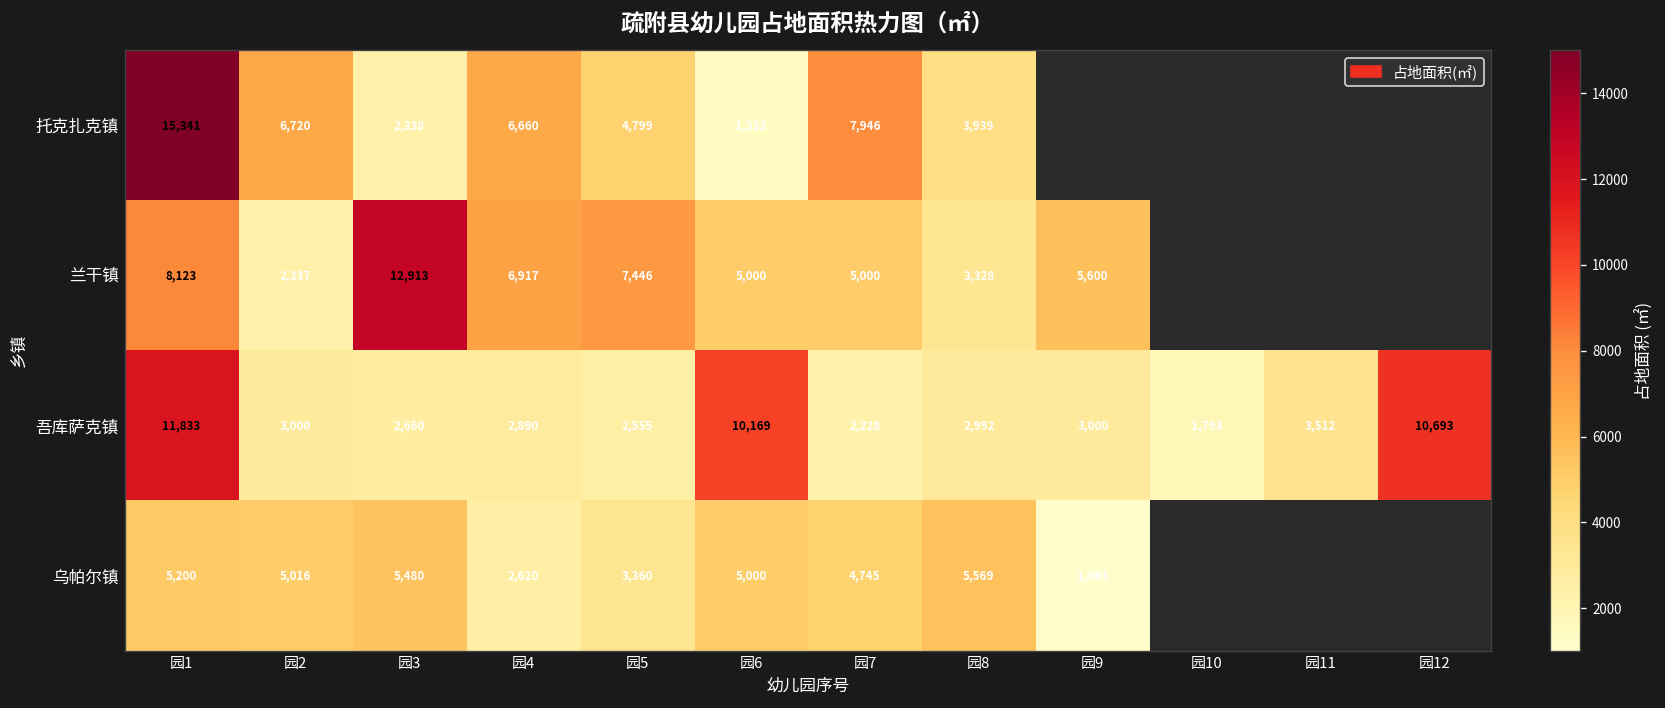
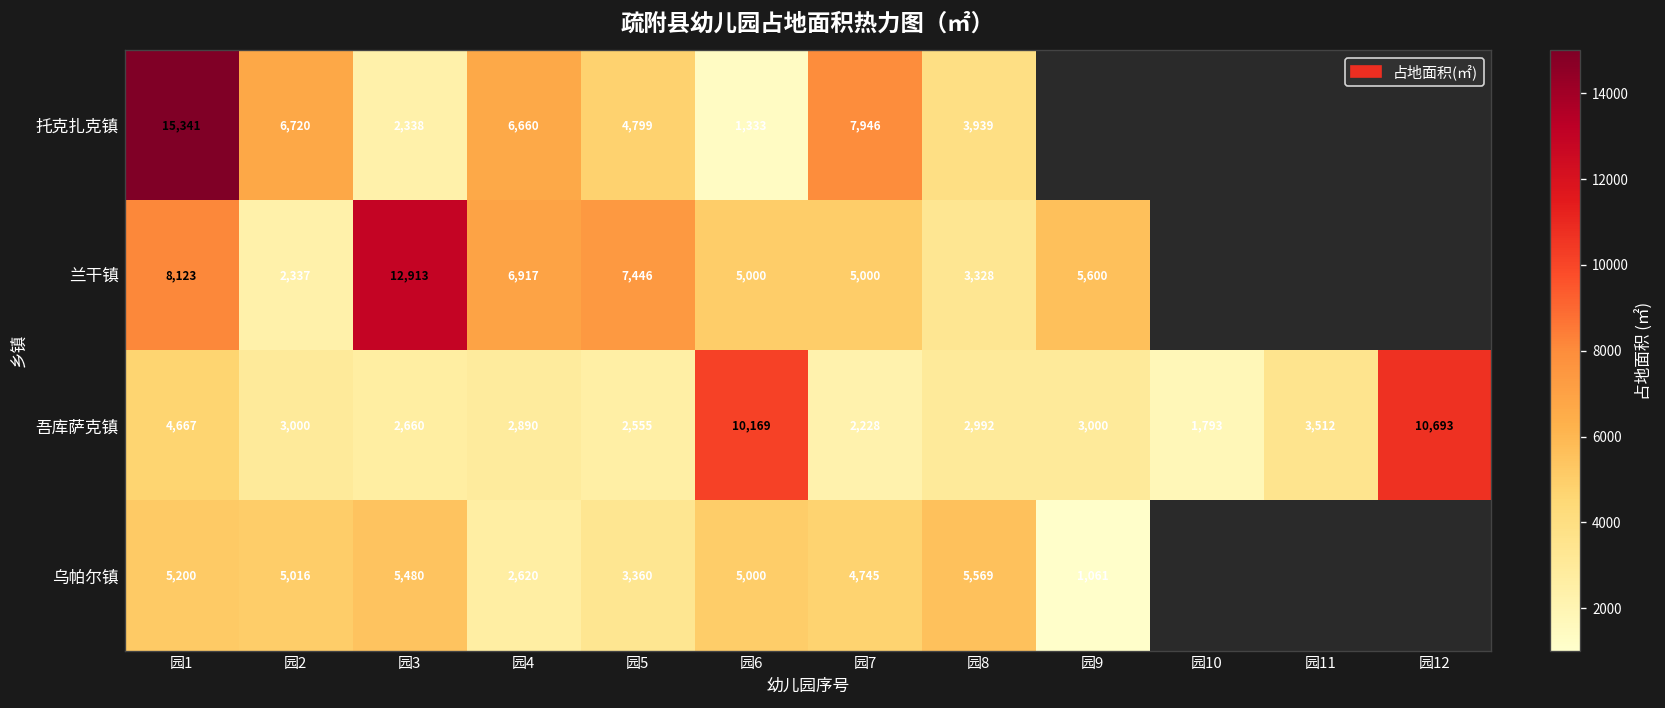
吾库萨克镇, 园1: 11,833 -> 4,667
